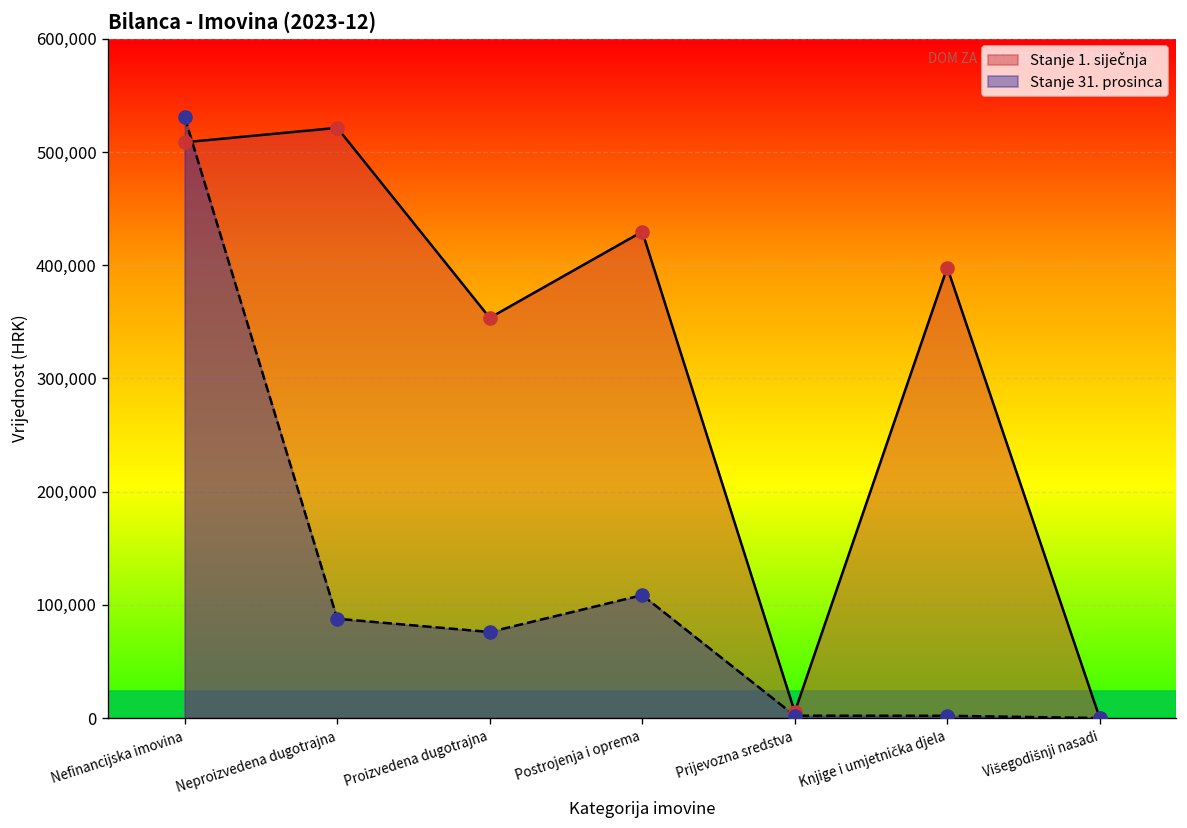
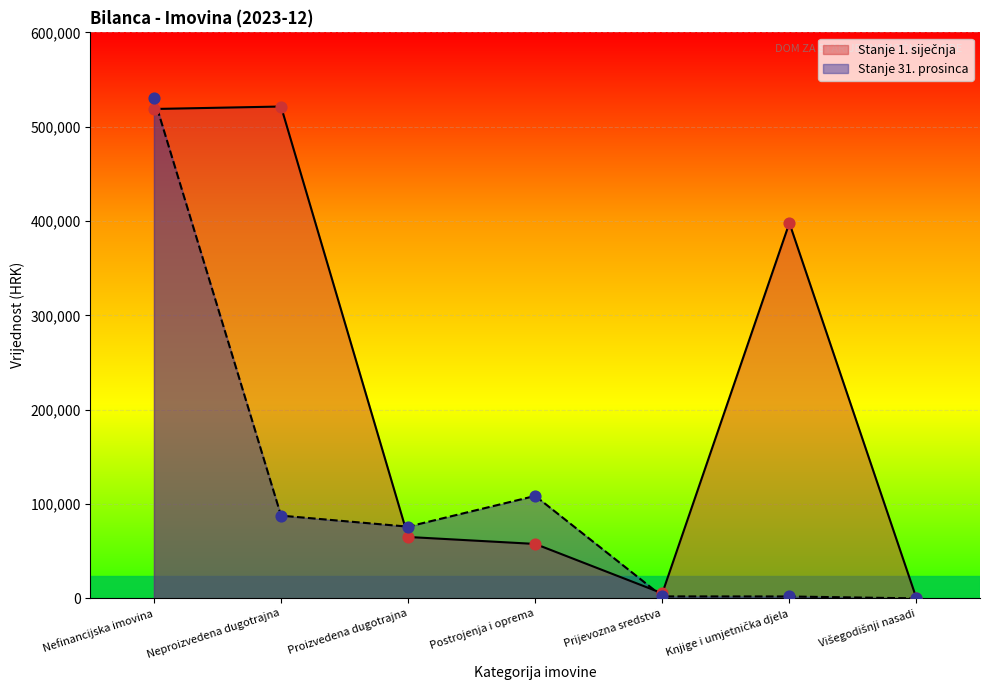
Stanje 1. siječnja, Nefinancijska imovina: 510,000 -> 520,000
Stanje 1. siječnja, Proizvedena dugotrajna: 350,000 -> 70,000
Stanje 1. siječnja, Postrojenja i oprema: 430,000 -> 60,000
